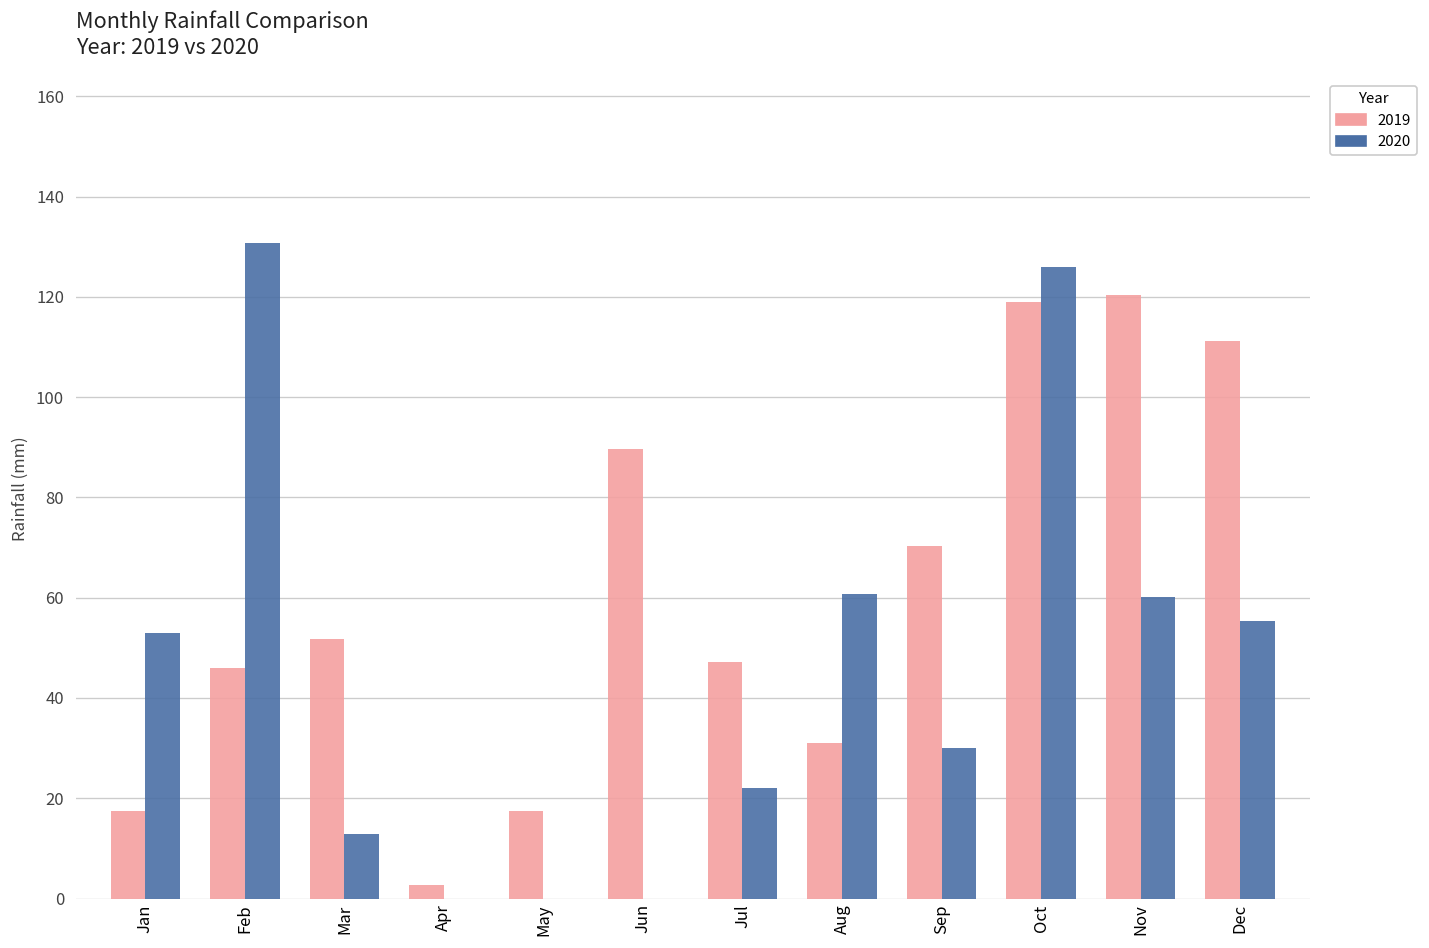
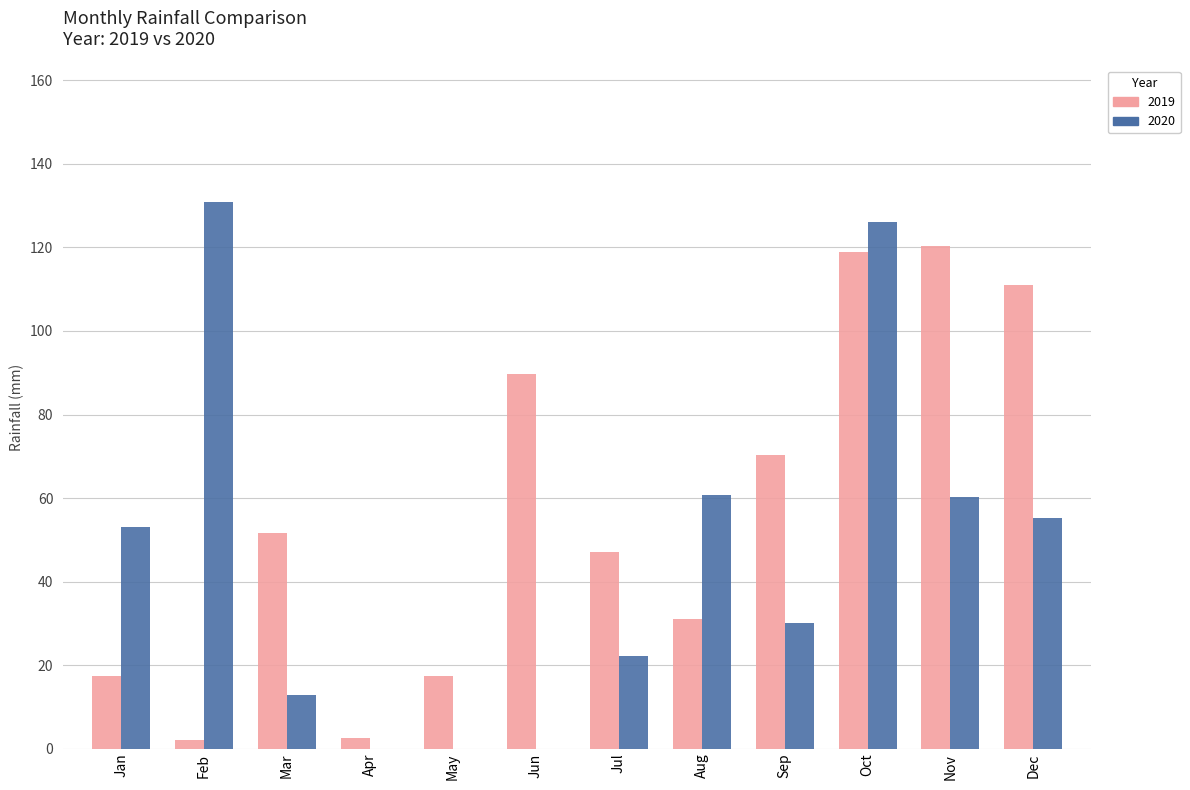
2019, Feb: 46 -> 2
